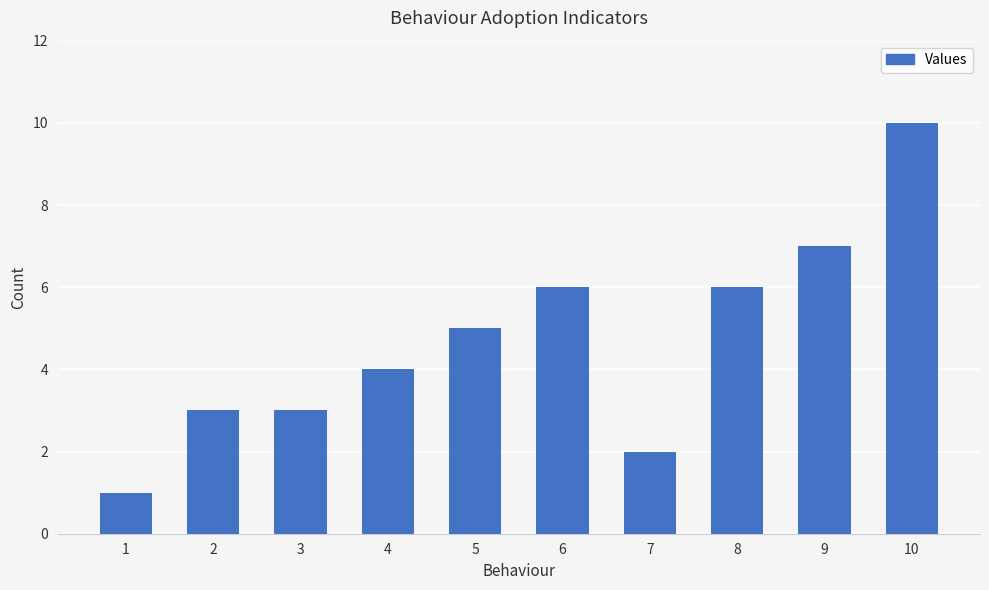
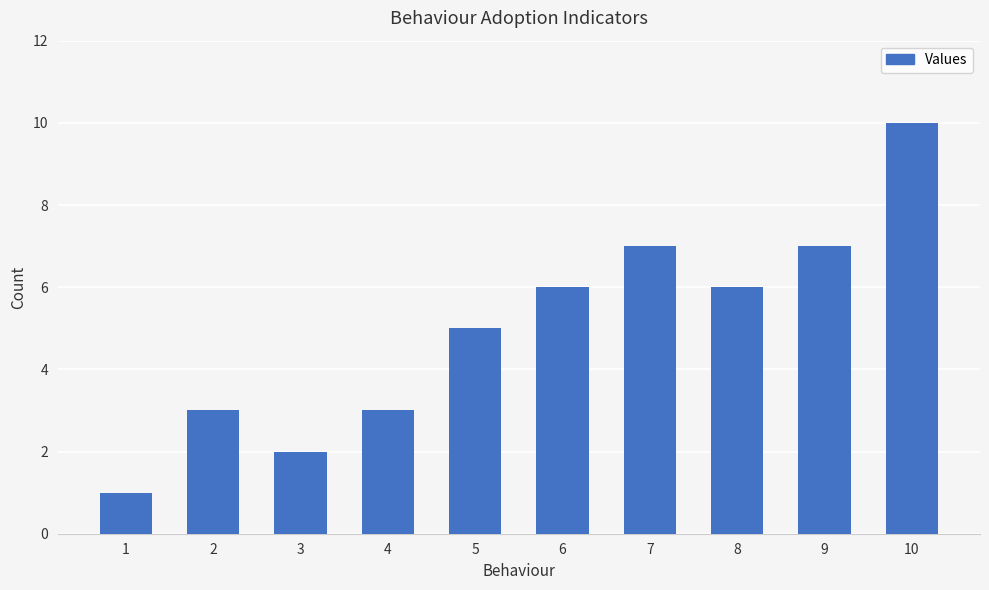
3: 3 -> 2
4: 4 -> 3
7: 2 -> 7
